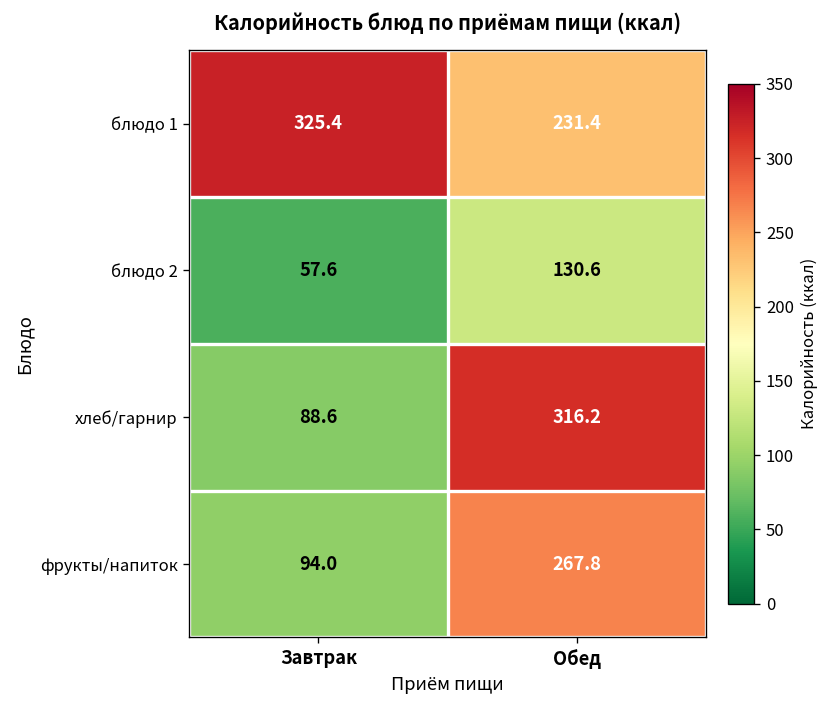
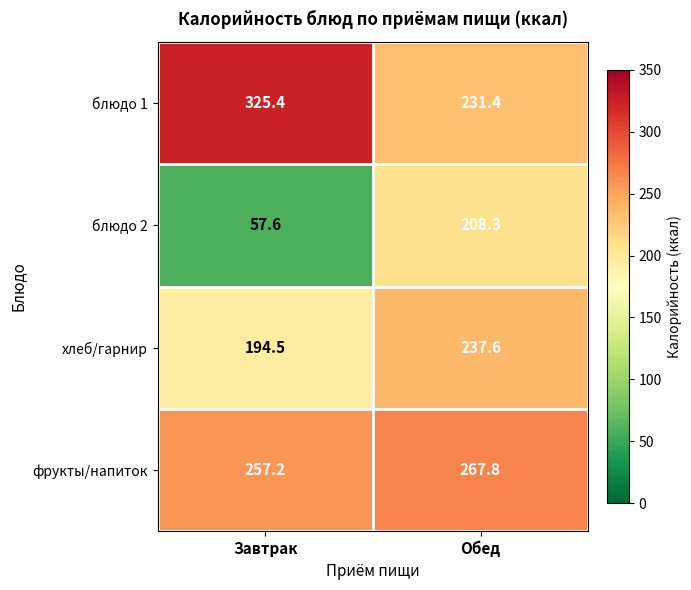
блюдо 2, Обед: 130.6 -> 208.3
хлеб/гарнир, Завтрак: 88.6 -> 194.5
хлеб/гарнир, Обед: 316.2 -> 237.6
фрукты/напиток, Завтрак: 94.0 -> 257.2
